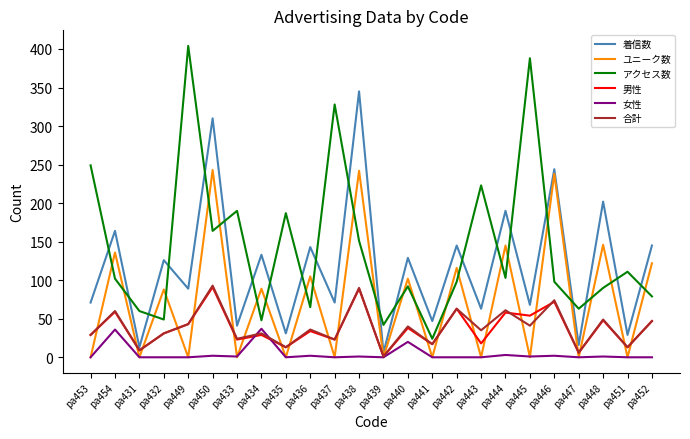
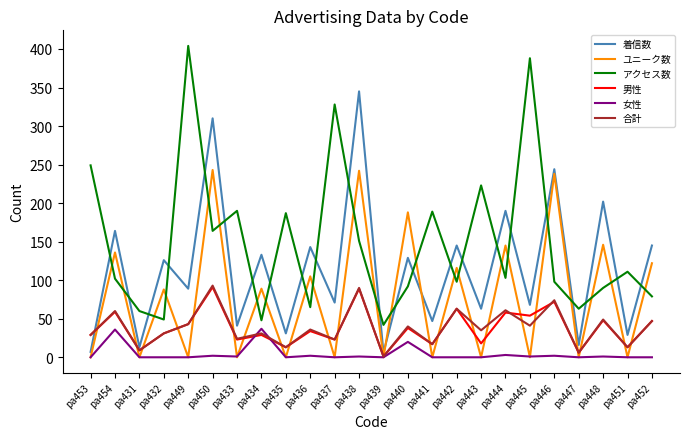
着信数, pa453: 70 -> 10
ユニーク数, pa440: 100 -> 190
アクセス数, pa441: 20 -> 190
